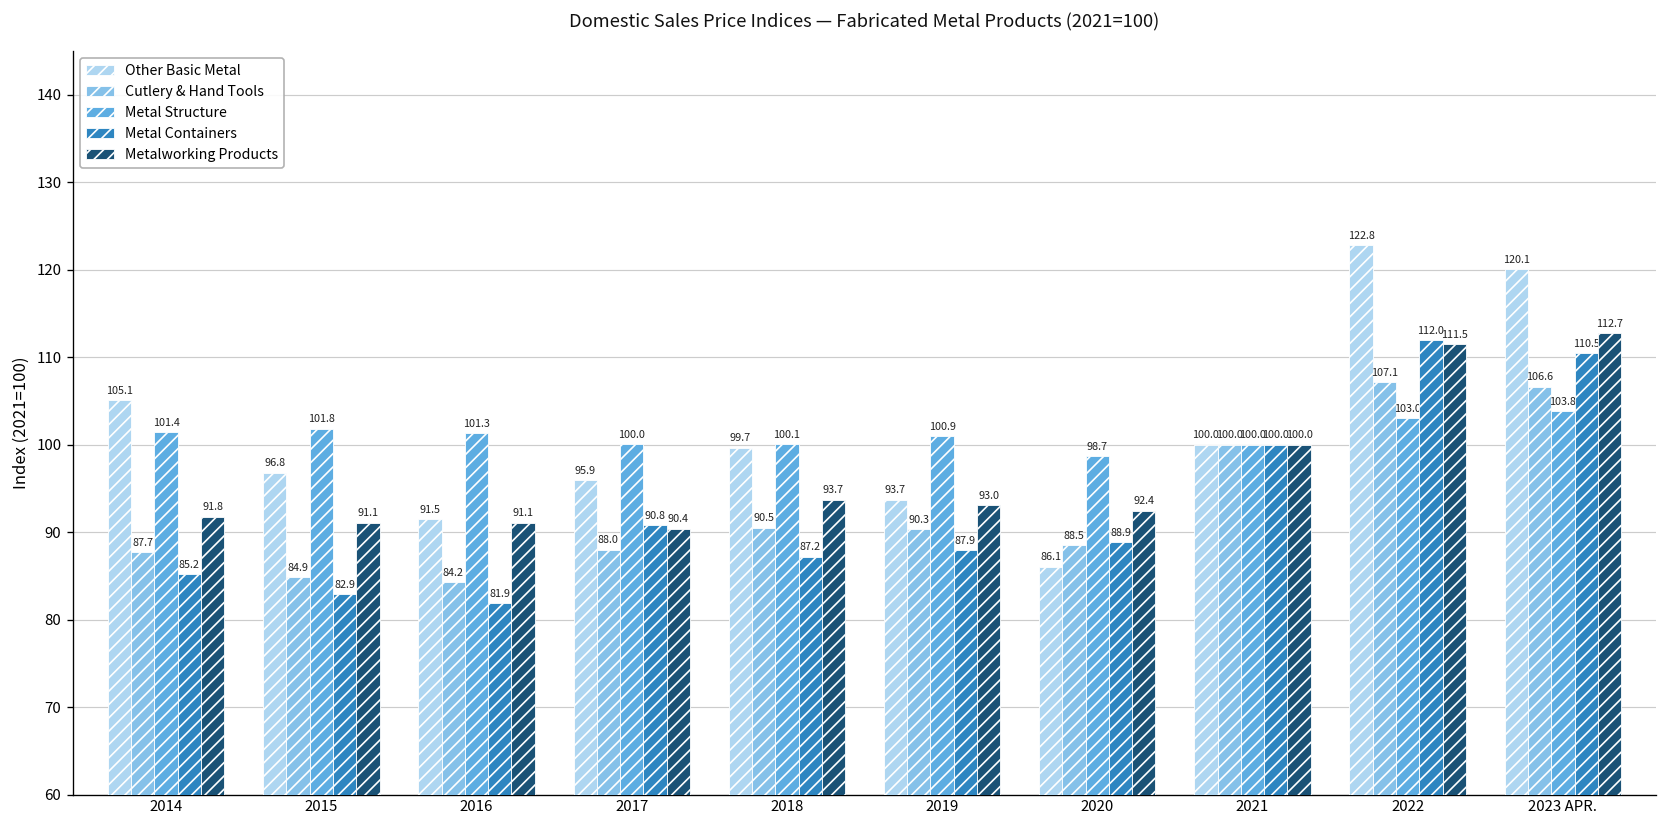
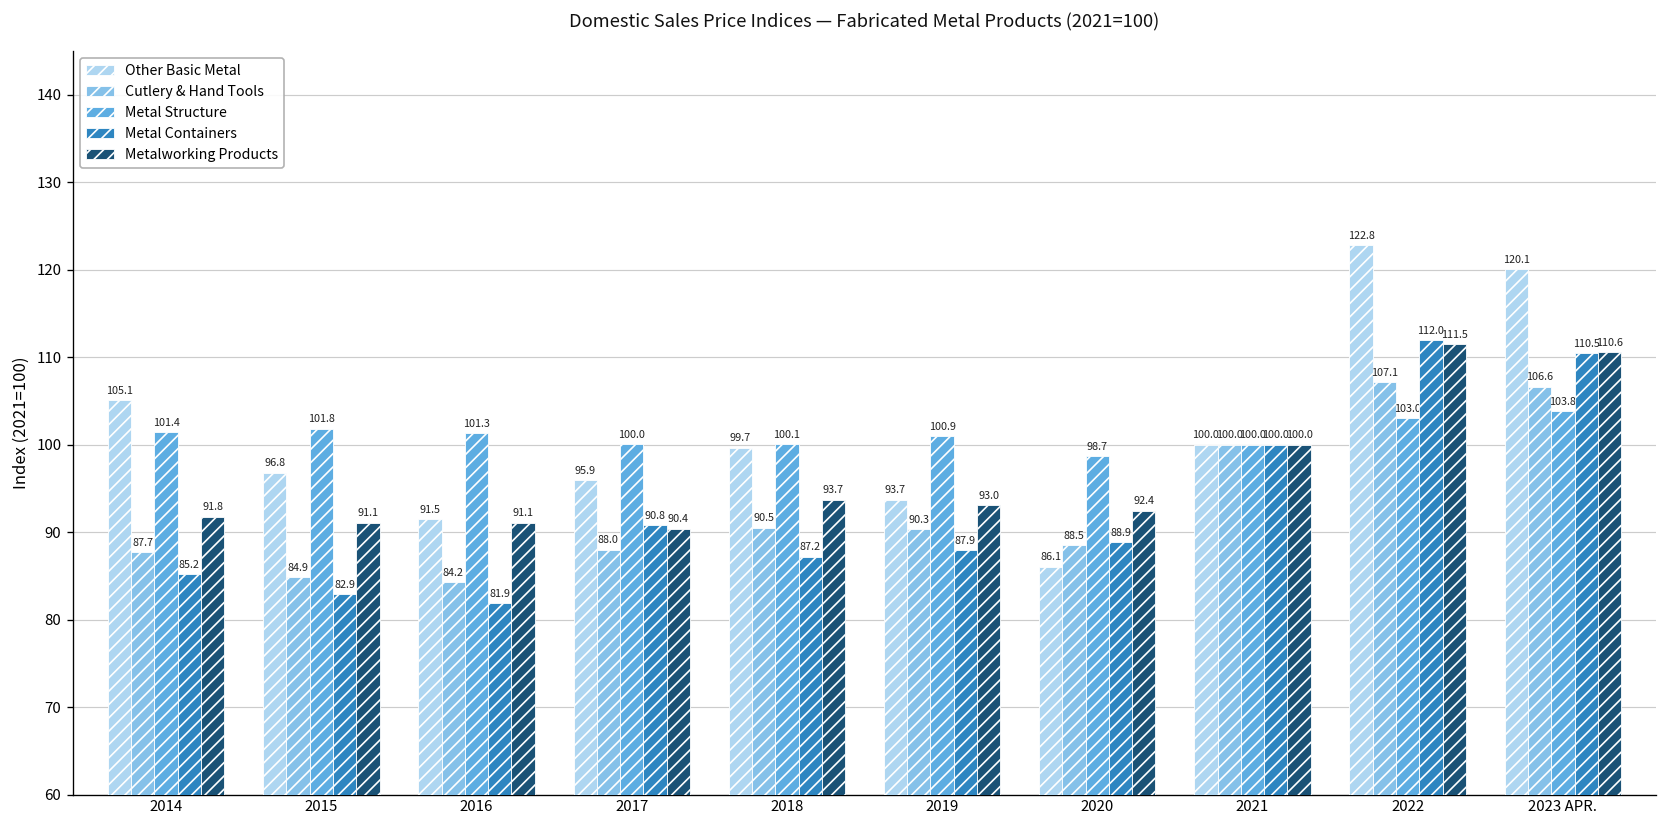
Metalworking Products, 2023 APR.: 112.7 -> 110.6
